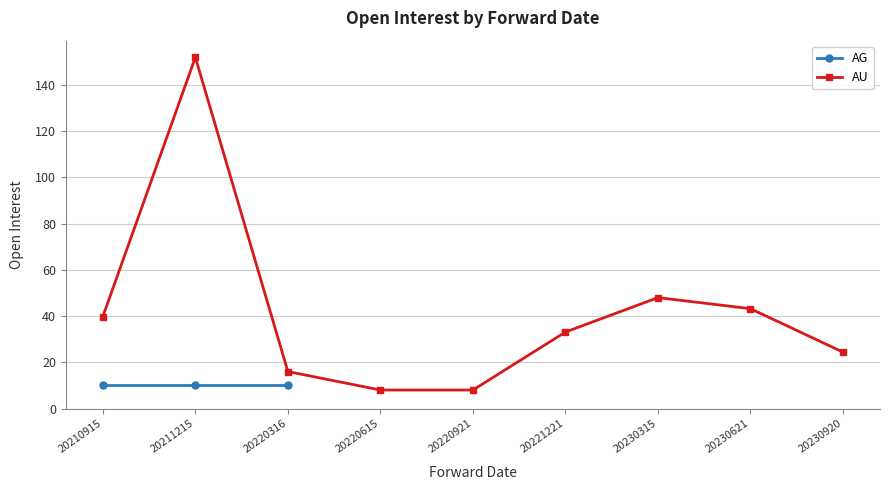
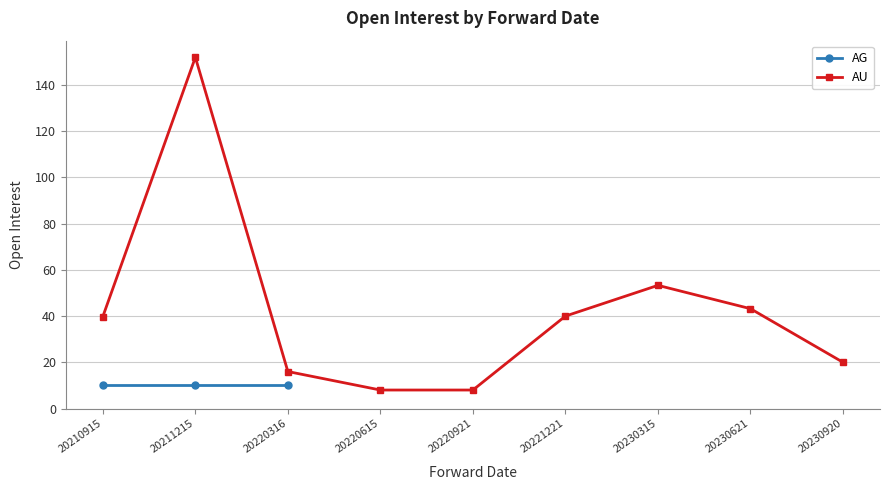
AU, 20221221: 33 -> 40
AU, 20230315: 48 -> 53
AU, 20230920: 24 -> 20
